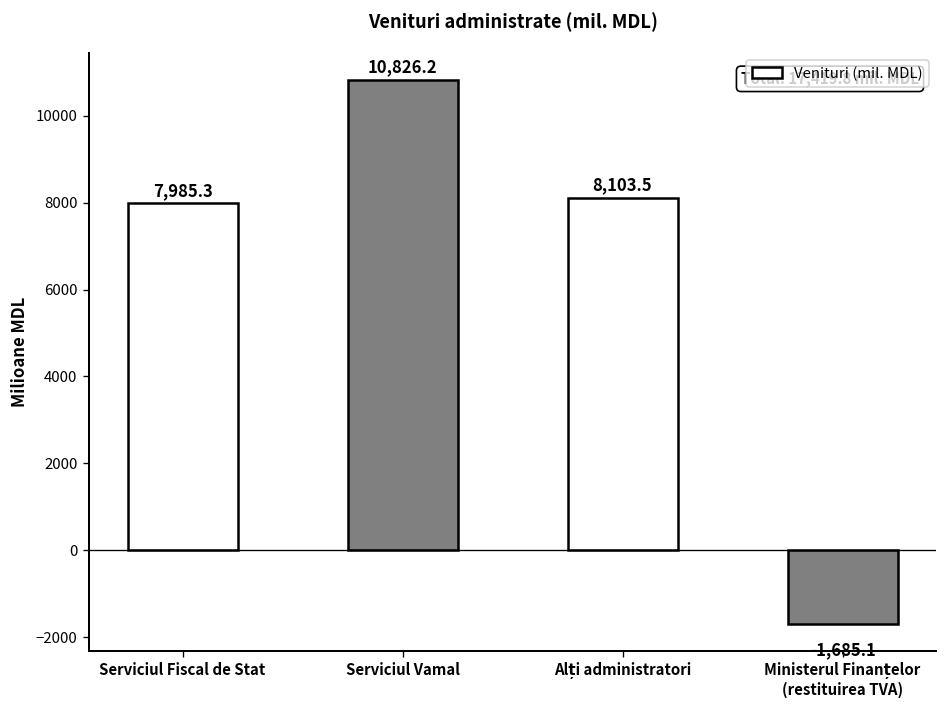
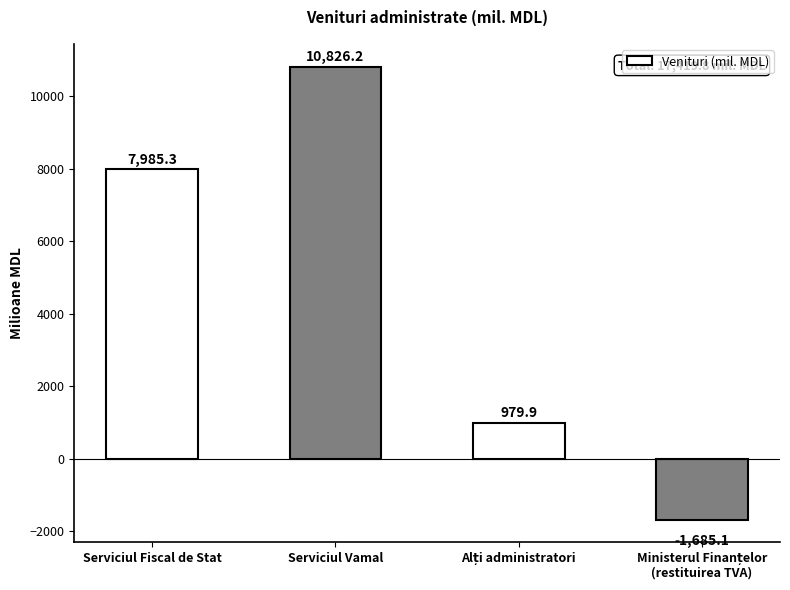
Alți administratori: 8,103.5 -> 979.9
